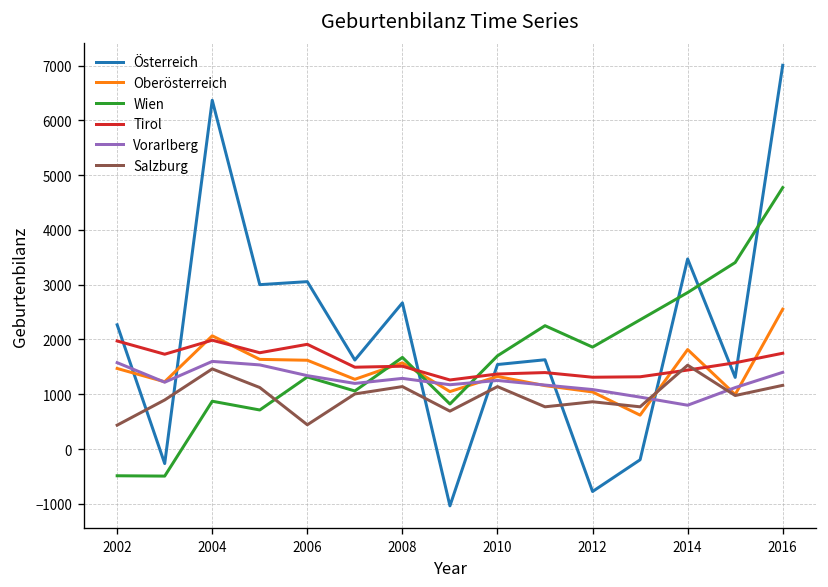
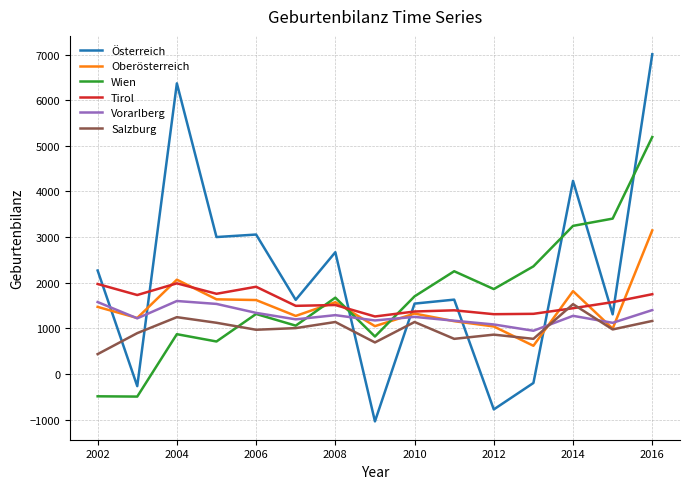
Salzburg, 2004: 1500 -> 1200
Salzburg, 2006: 400 -> 1000
Österreich, 2014: 3500 -> 4200
Wien, 2014: 2900 -> 3200
Vorarlberg, 2014: 800 -> 1300
Oberösterreich, 2016: 2600 -> 3100
Wien, 2016: 4800 -> 5200
